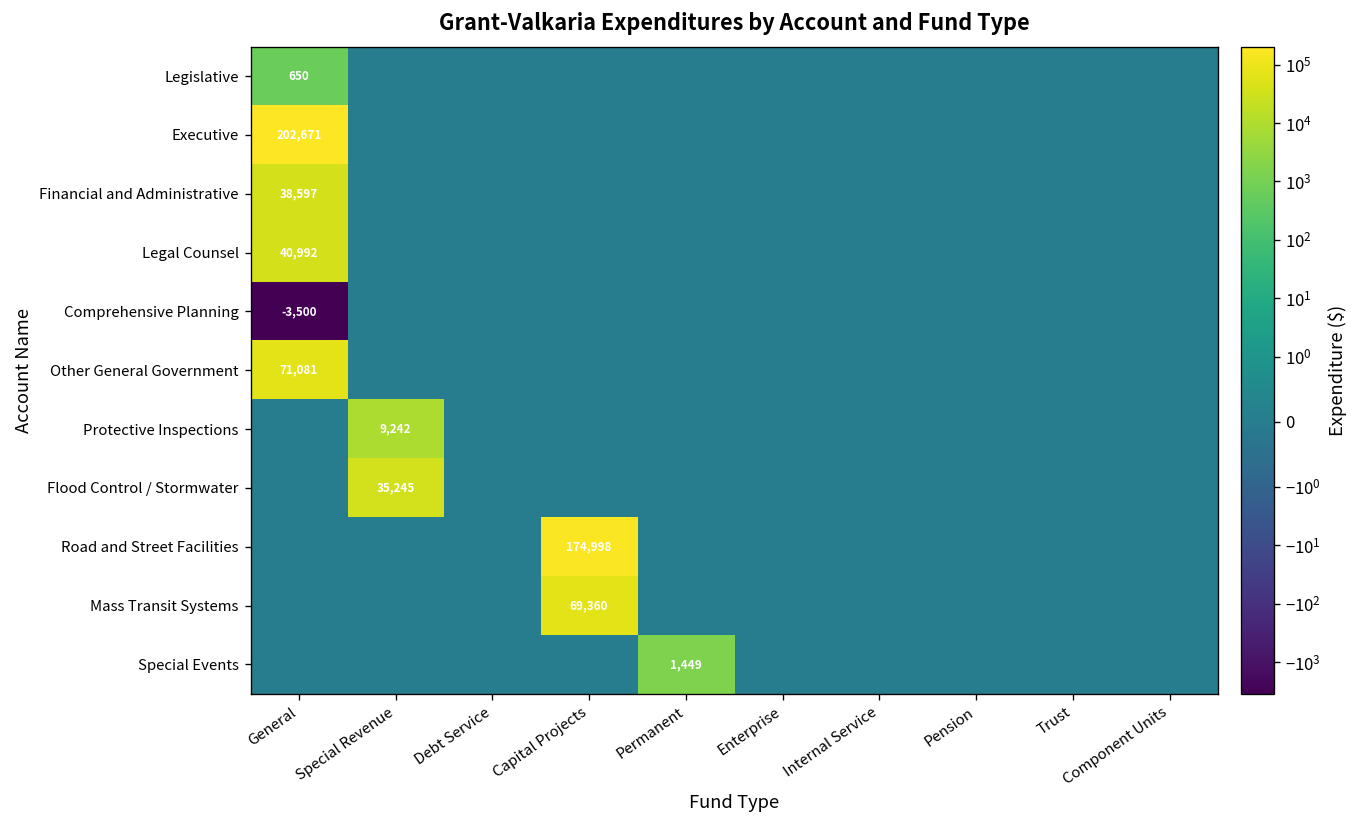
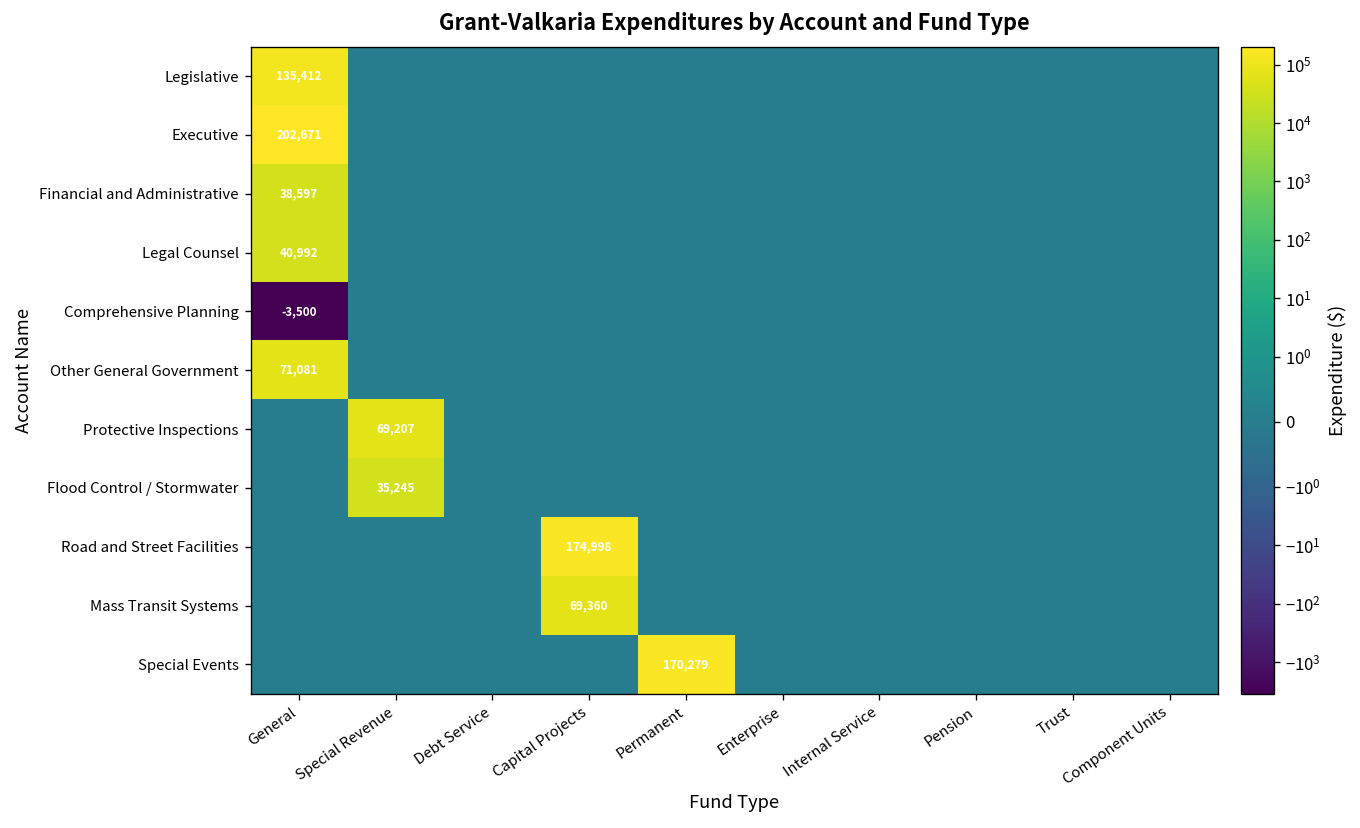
Legislative, General: 650 -> 135,412
Protective Inspections, Special Revenue: 9,242 -> 69,207
Special Events, Permanent: 1,449 -> 170,279
